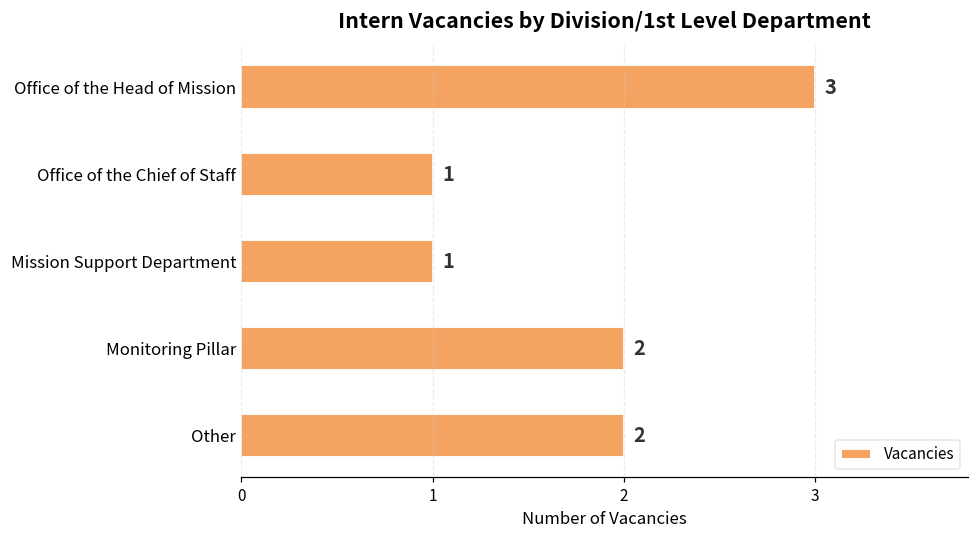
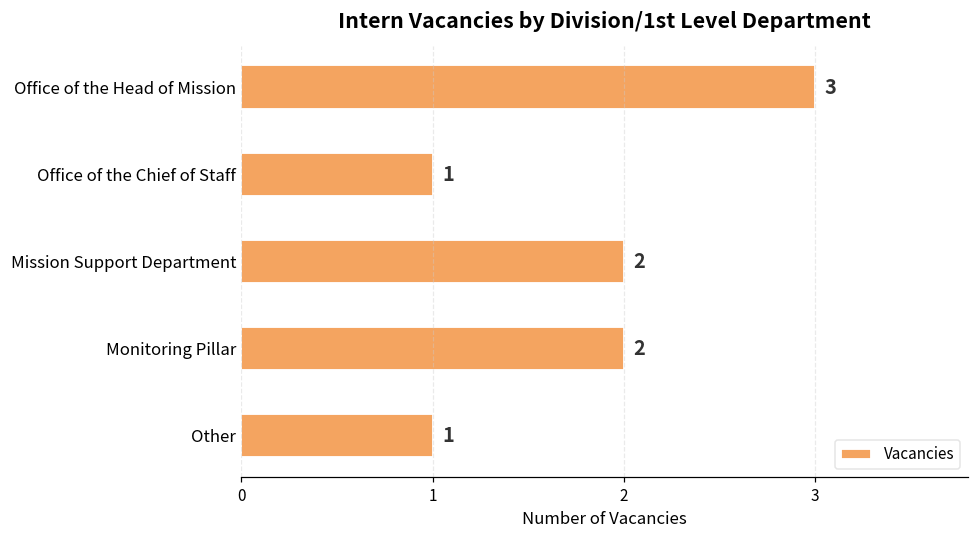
Mission Support Department: 1 -> 2
Other: 2 -> 1
